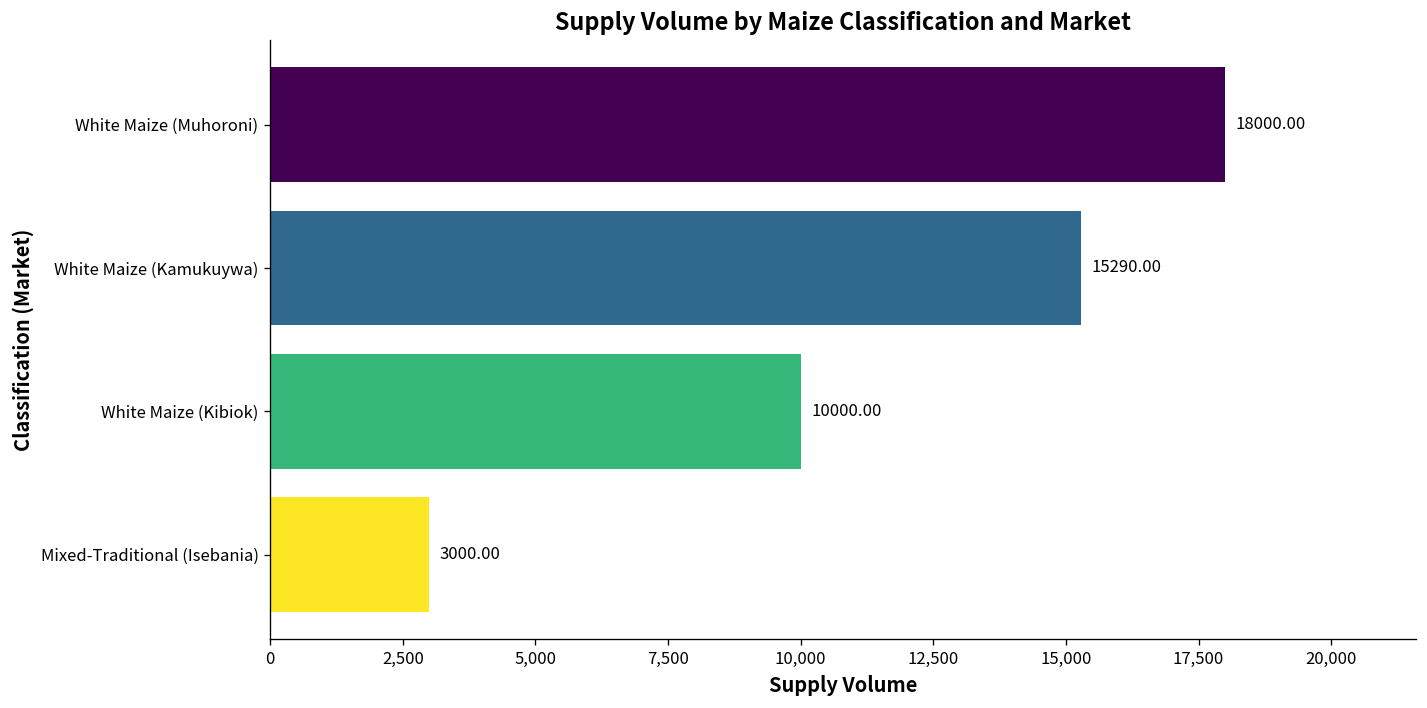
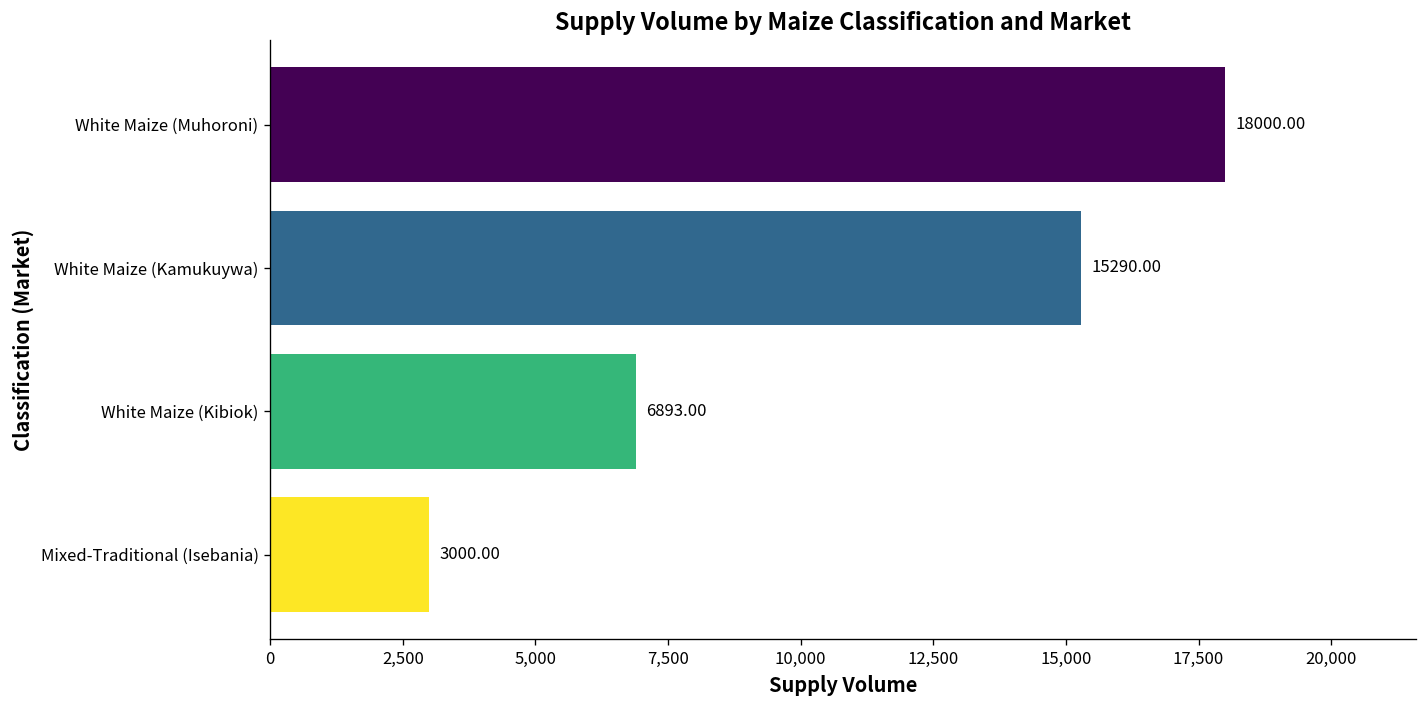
White Maize (Kibiok): 10000.00 -> 6893.00
